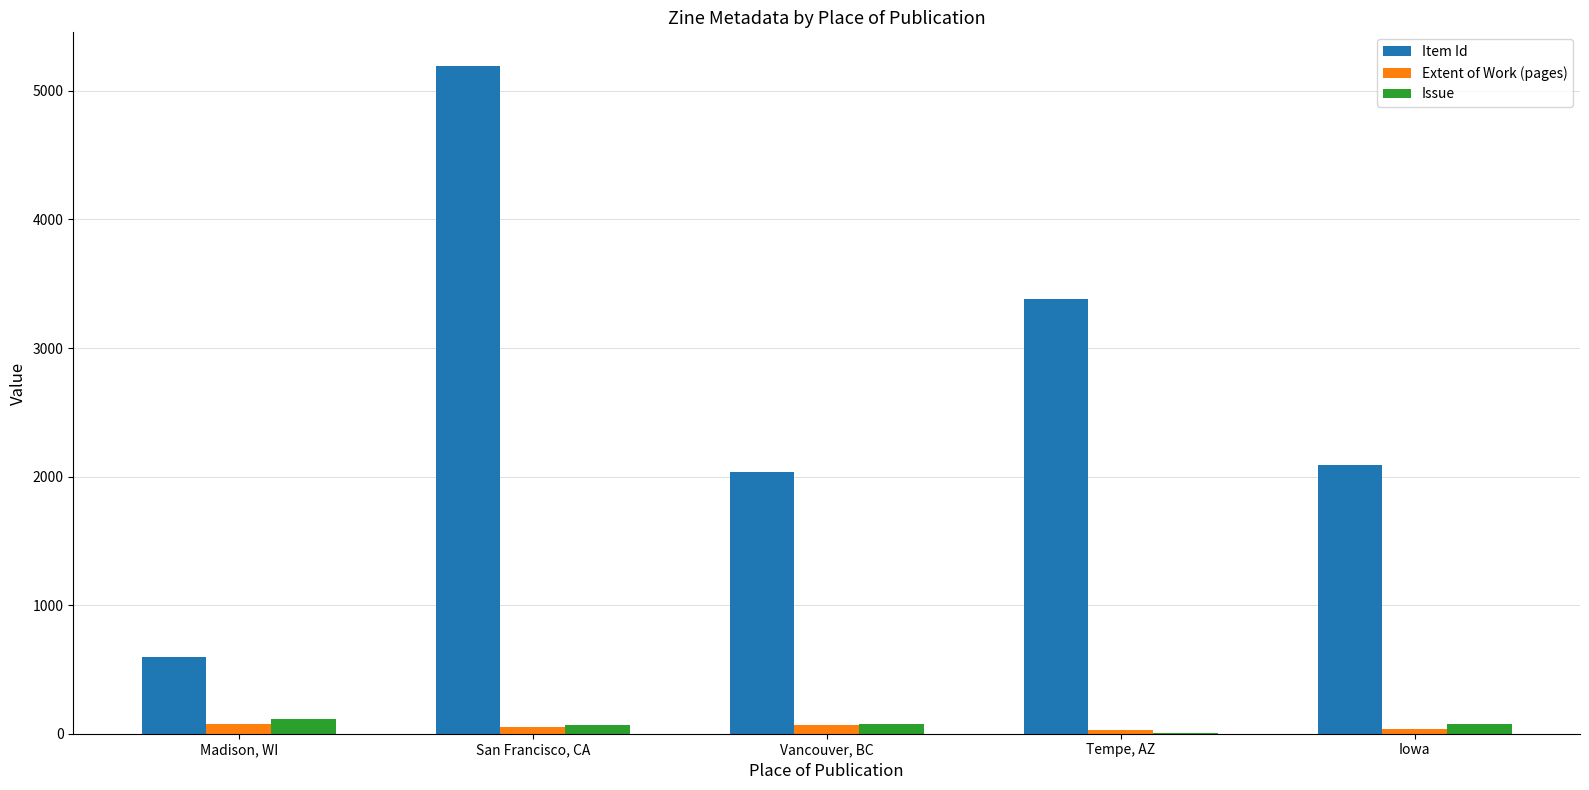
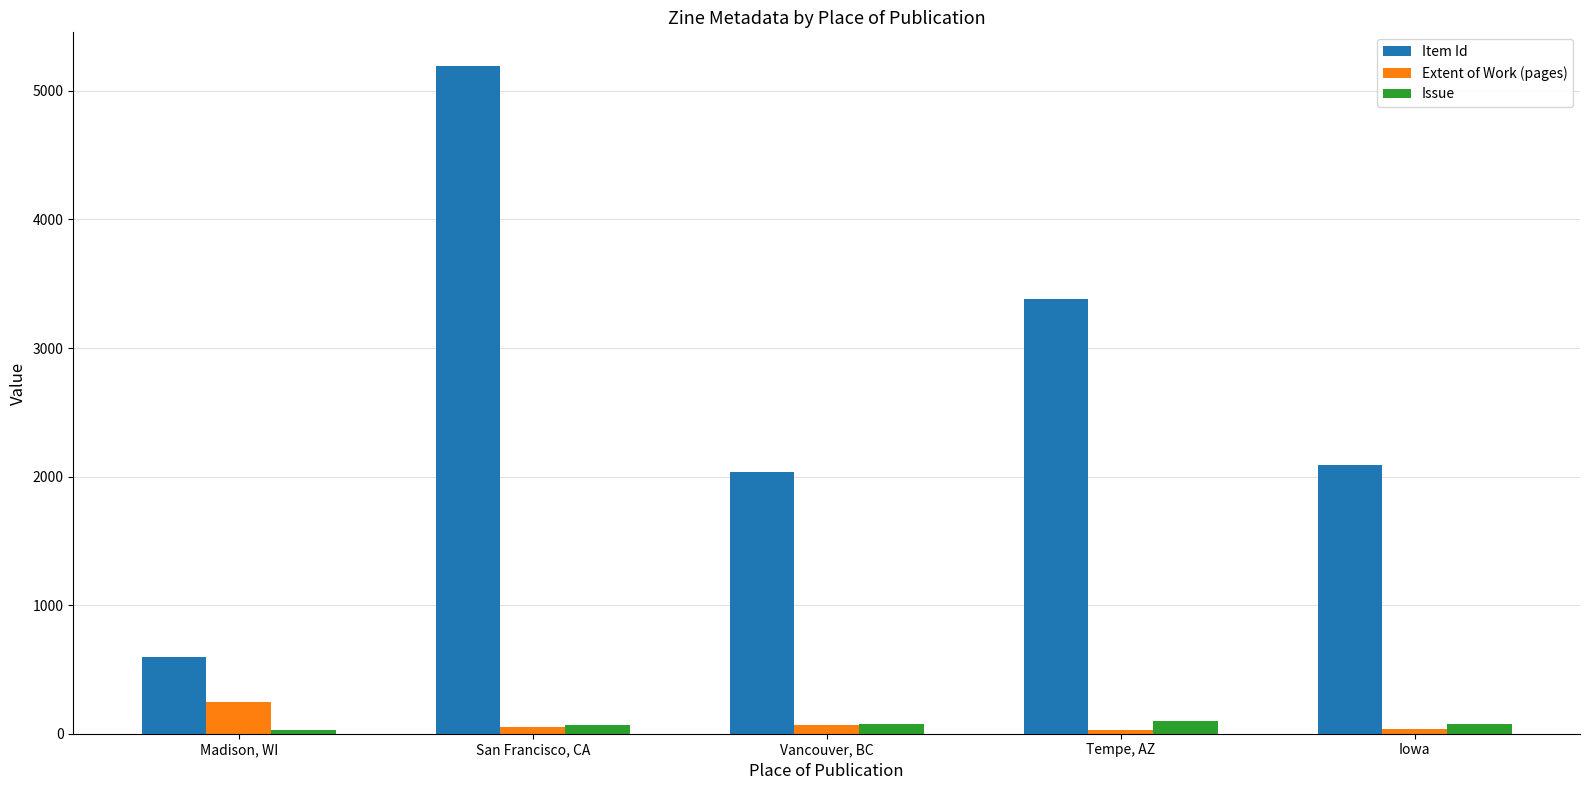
Extent of Work (pages), Madison, WI: 80 -> 250
Issue, Madison, WI: 120 -> 30
Issue, Tempe, AZ: 0 -> 100
